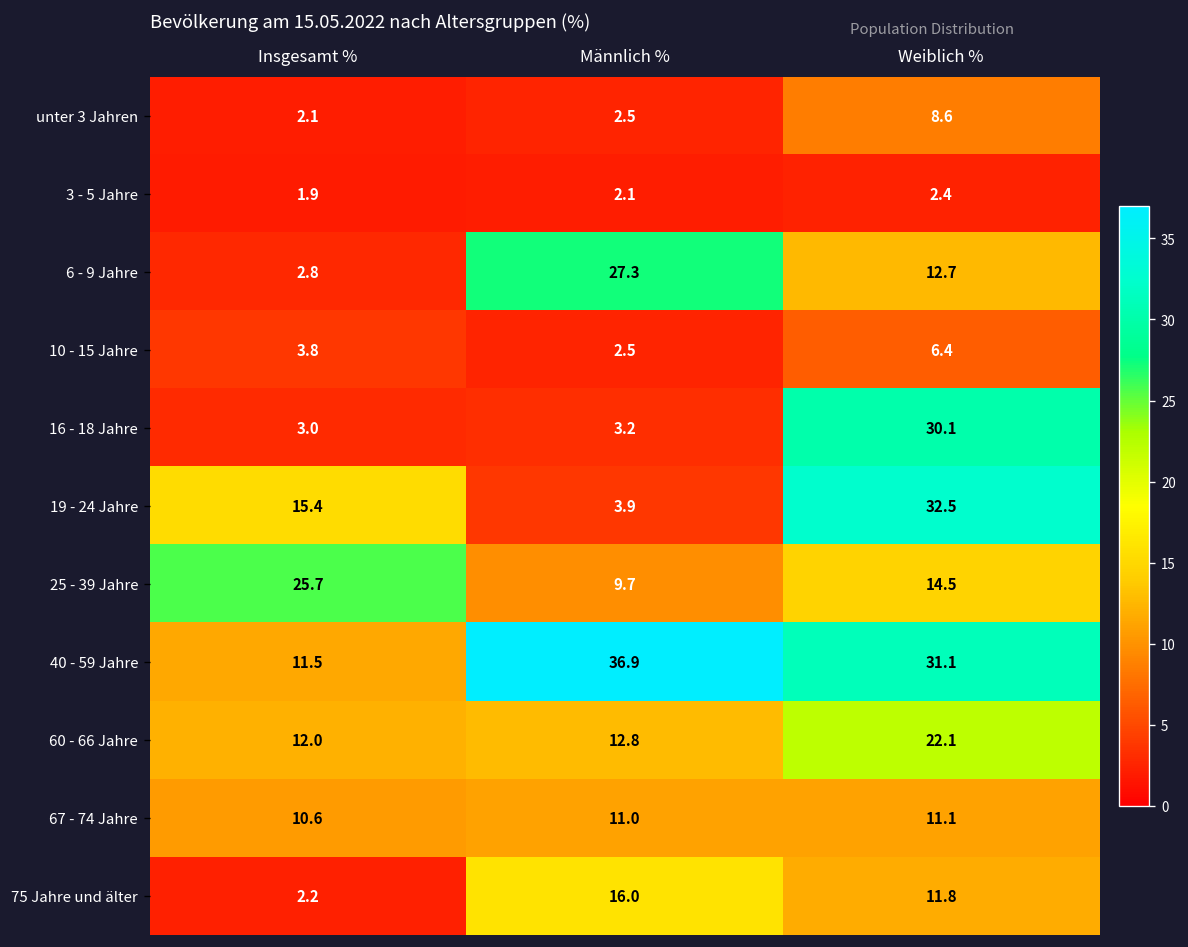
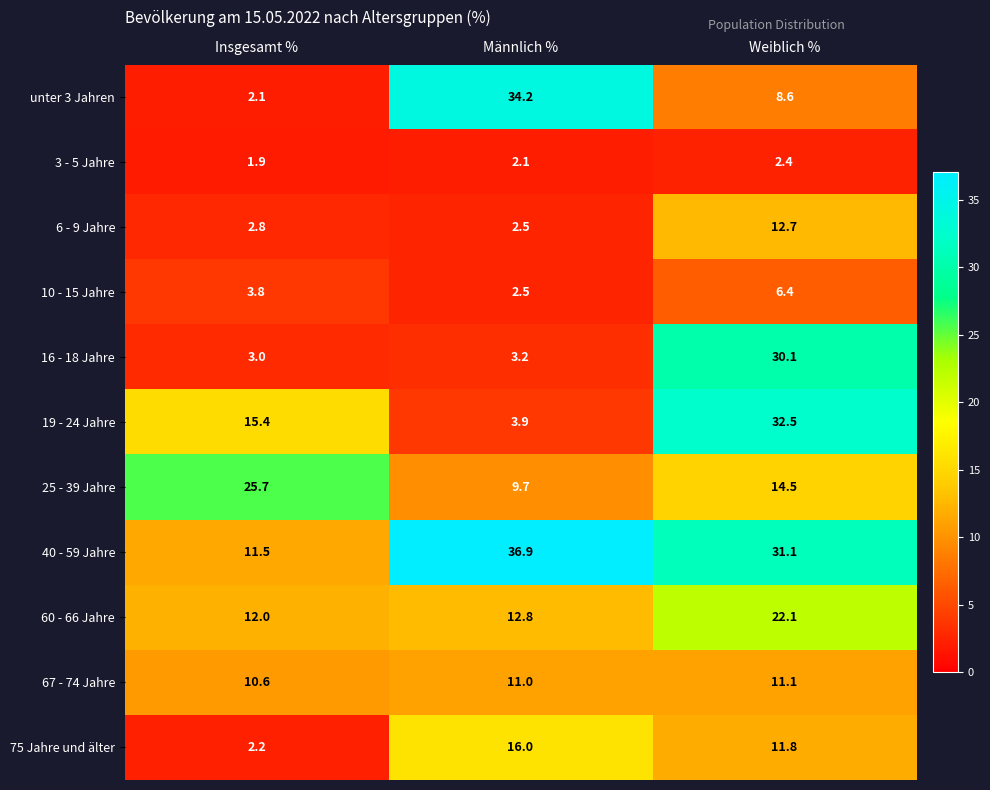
unter 3 Jahren, Männlich %: 2.5 -> 34.2
6 - 9 Jahre, Männlich %: 27.3 -> 2.5
